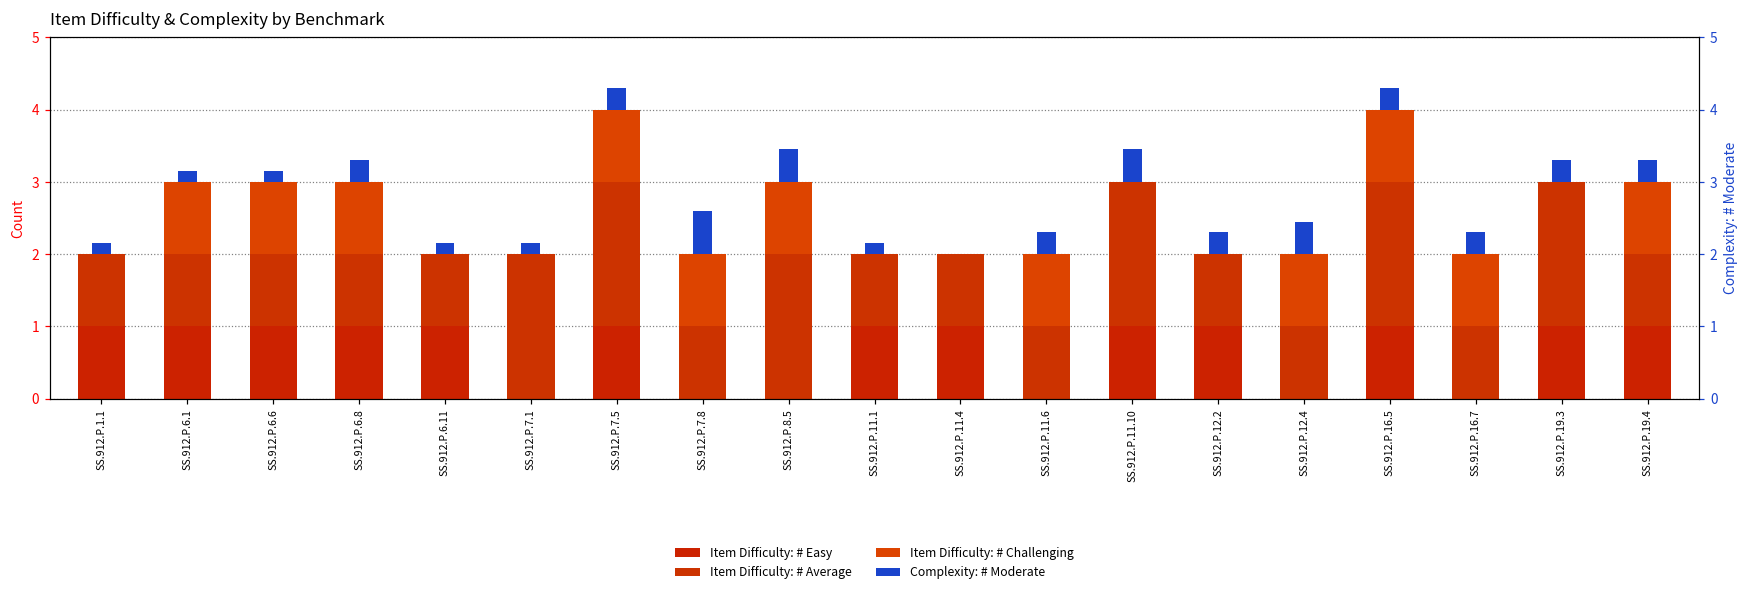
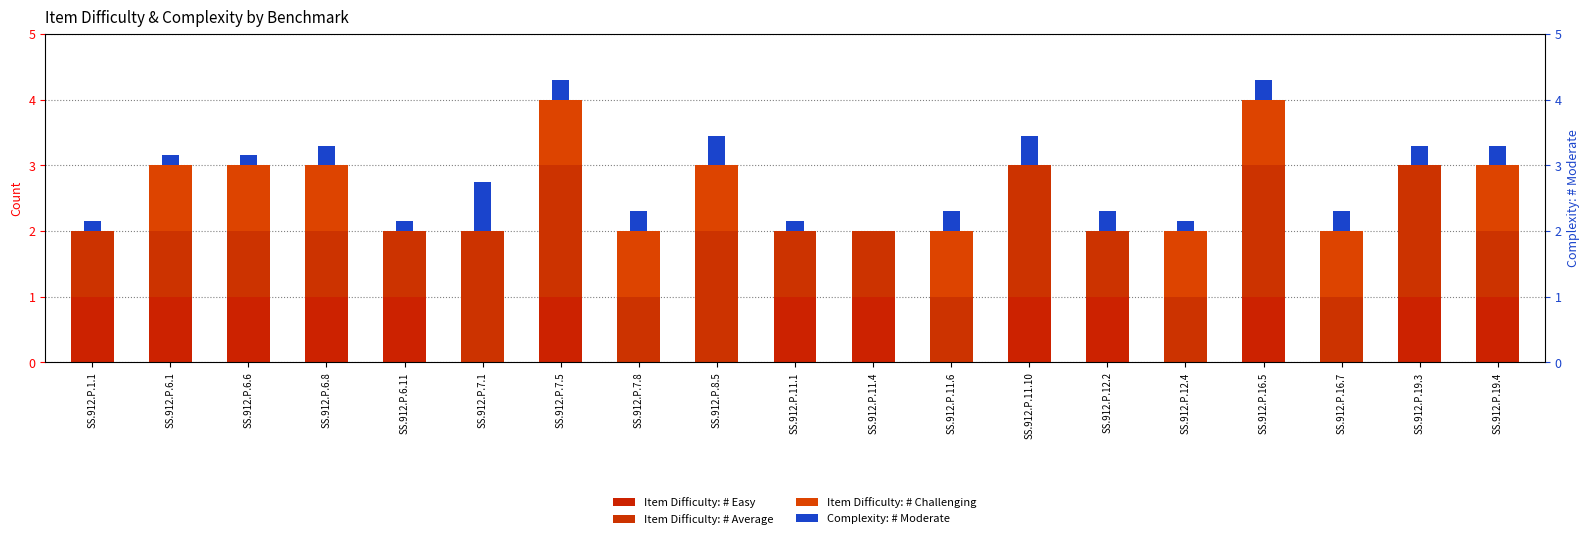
Complexity: # Moderate, SS.912.P.7.1: 0.1 -> 0.8
Complexity: # Moderate, SS.912.P.7.8: 0.6 -> 0.3
Complexity: # Moderate, SS.912.P.12.4: 0.5 -> 0.1
